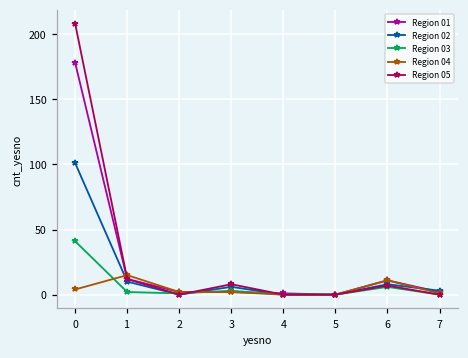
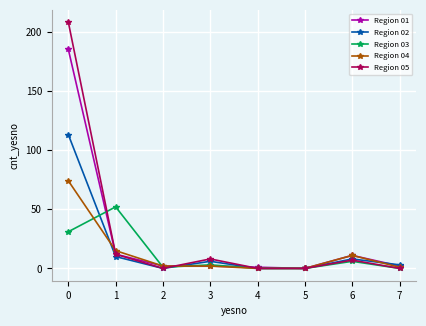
Region 01, 0: 178 -> 185
Region 02, 0: 101 -> 113
Region 03, 0: 41 -> 31
Region 04, 0: 4 -> 74
Region 03, 1: 2 -> 52
